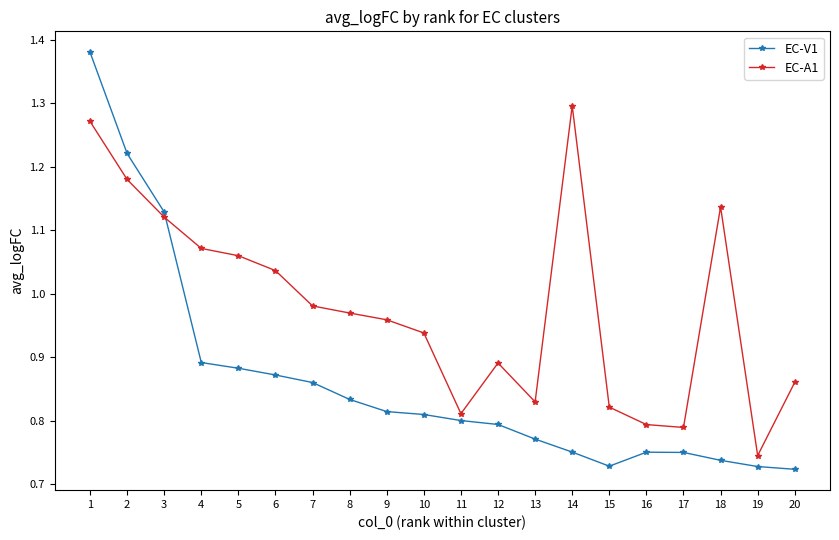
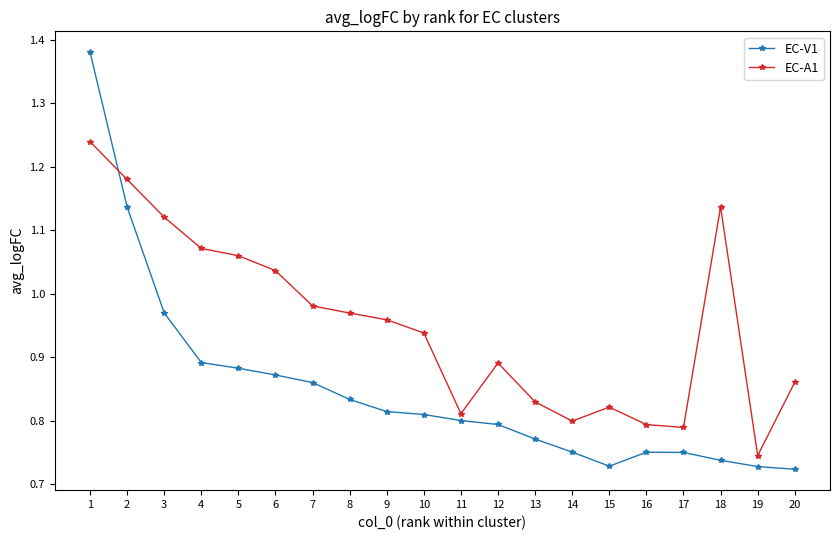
EC-A1, 1: 1.27 -> 1.24
EC-V1, 2: 1.22 -> 1.14
EC-V1, 3: 1.13 -> 0.97
EC-A1, 14: 1.30 -> 0.80
